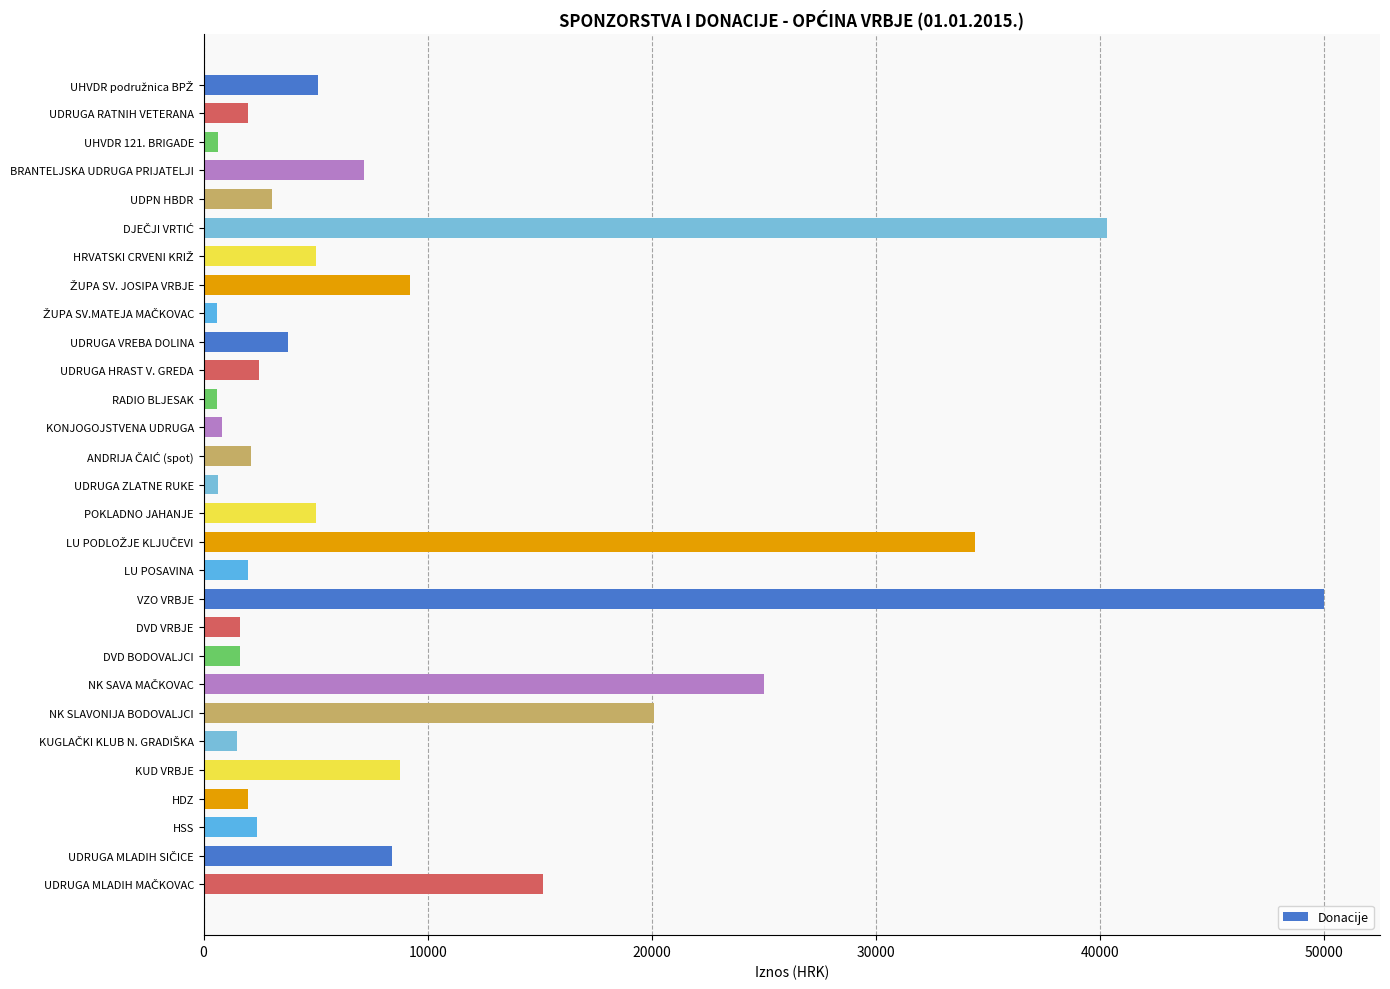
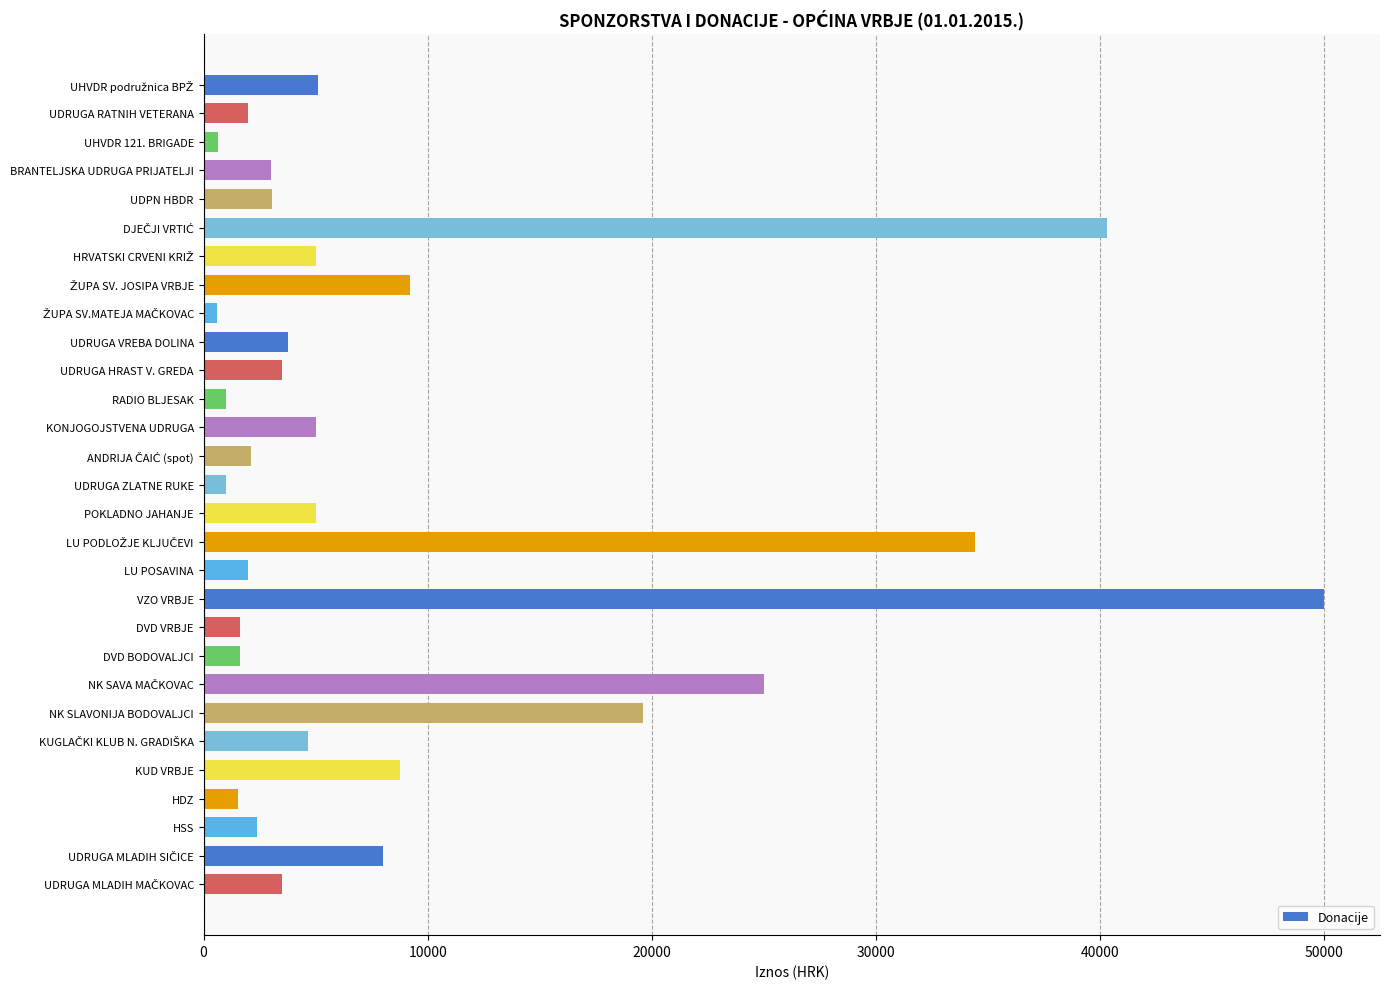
BRANTELJSKA UDRUGA PRIJATELJI: 7200 -> 3000
UDRUGA HRAST V. GREDA: 2500 -> 3500
RADIO BLJESAK: 600 -> 1000
KONJOGOJSTVENA UDRUGA: 800 -> 5000
UDRUGA ZLATNE RUKE: 600 -> 1000
NK SLAVONIJA BODOVALJCI: 20100 -> 19600
KUGLAČKI KLUB N. GRADIŠKA: 1500 -> 4700
HDZ: 2000 -> 1500
UDRUGA MLADIH SIČICE: 8400 -> 8000
UDRUGA MLADIH MAČKOVAC: 15100 -> 3500
